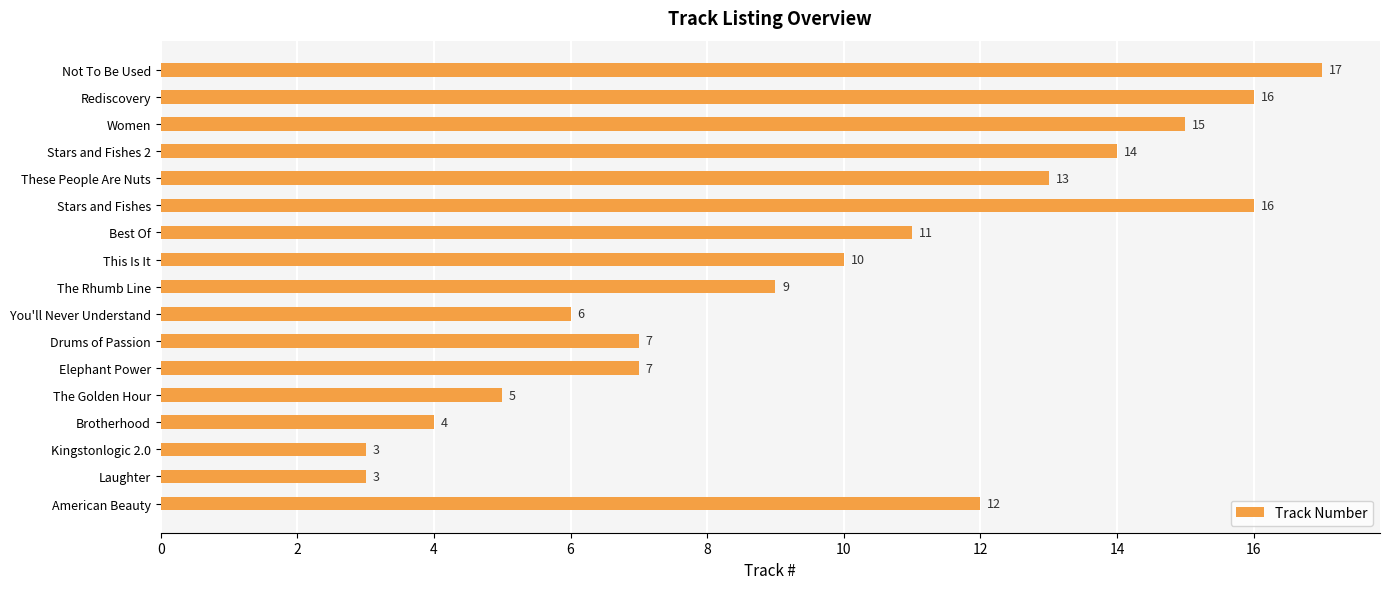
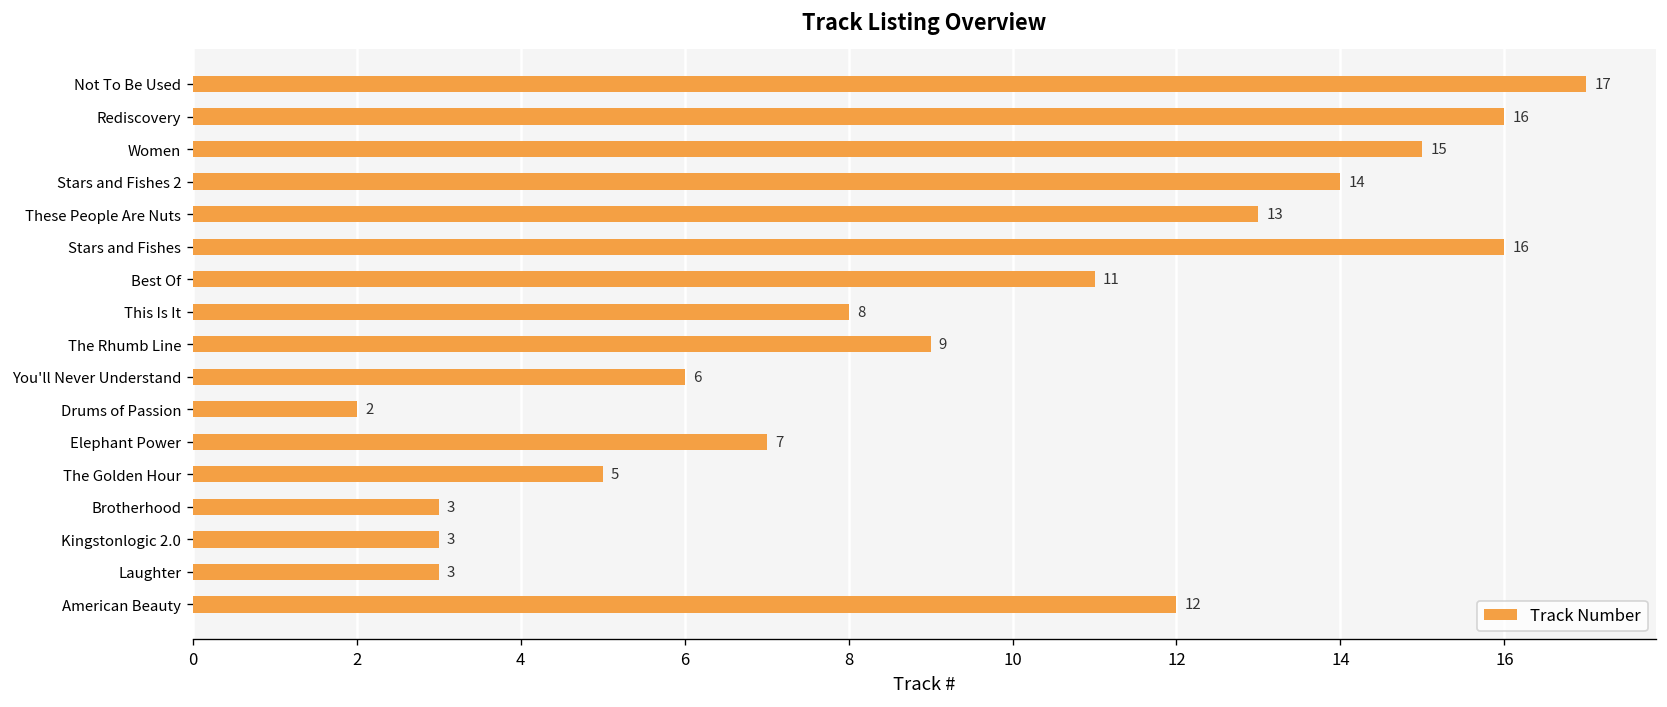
This Is It: 10 -> 8
Drums of Passion: 7 -> 2
Brotherhood: 4 -> 3
